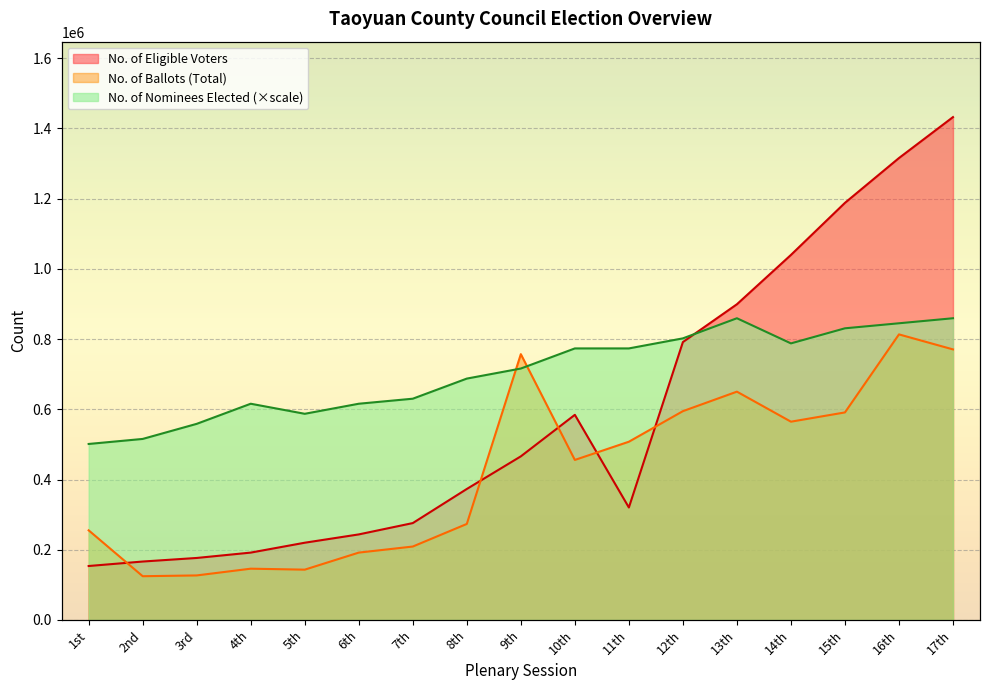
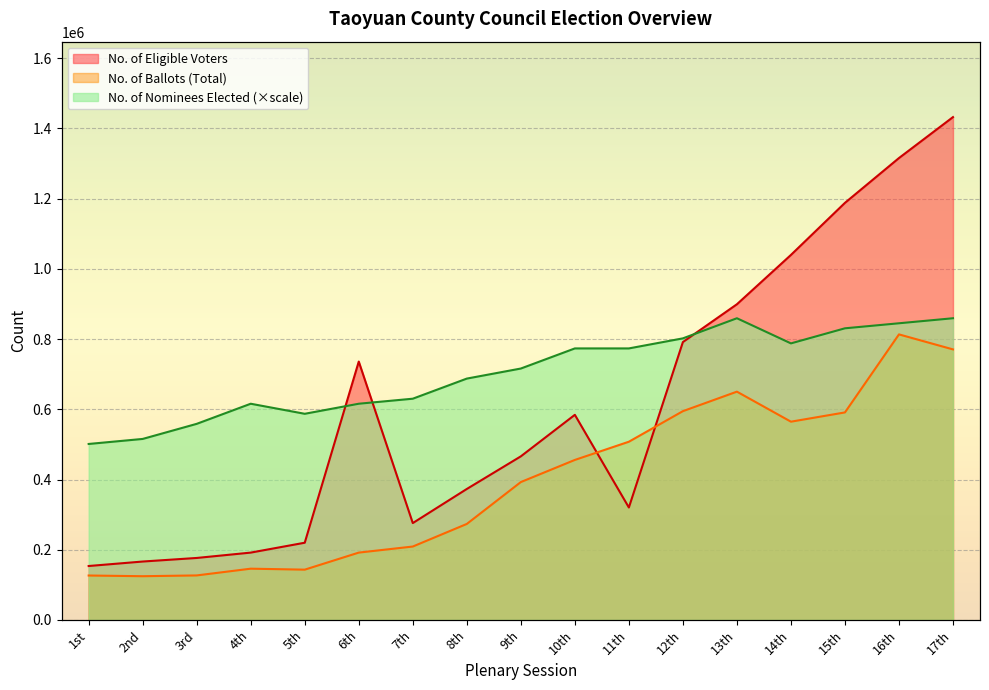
No. of Ballots (Total), 1st: 260000 -> 130000
No. of Eligible Voters, 6th: 240000 -> 740000
No. of Ballots (Total), 9th: 760000 -> 390000
